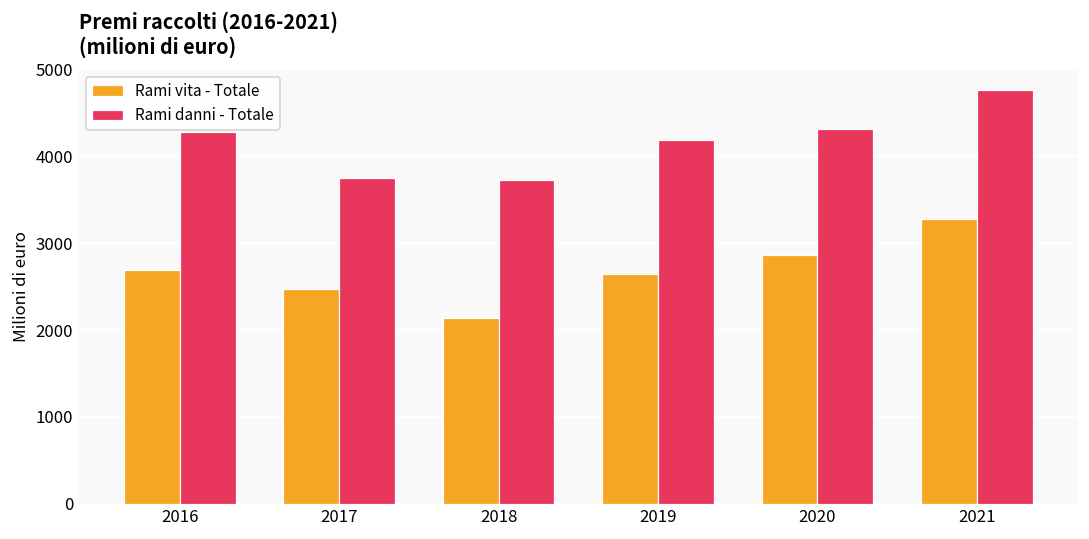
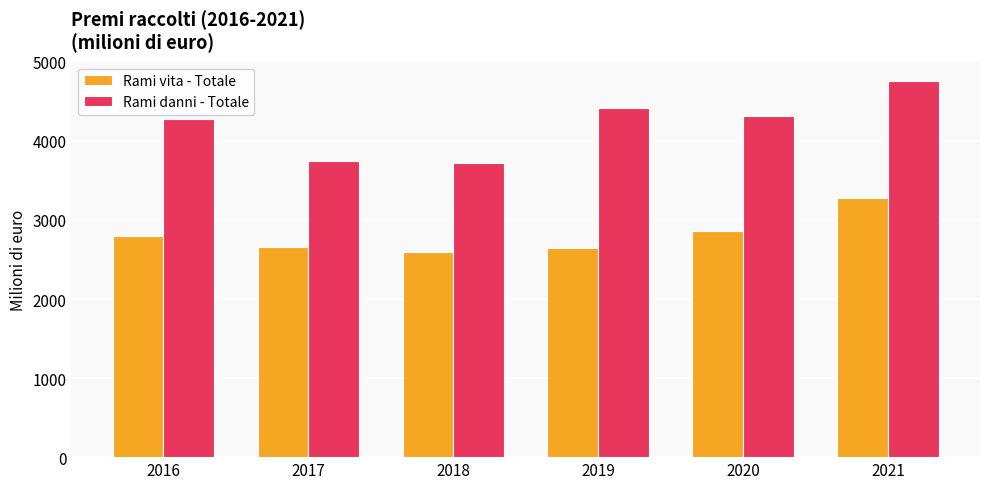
Rami vita - Totale, 2016: 2700 -> 2800
Rami vita - Totale, 2017: 2500 -> 2700
Rami vita - Totale, 2018: 2100 -> 2600
Rami danni - Totale, 2019: 4200 -> 4400
